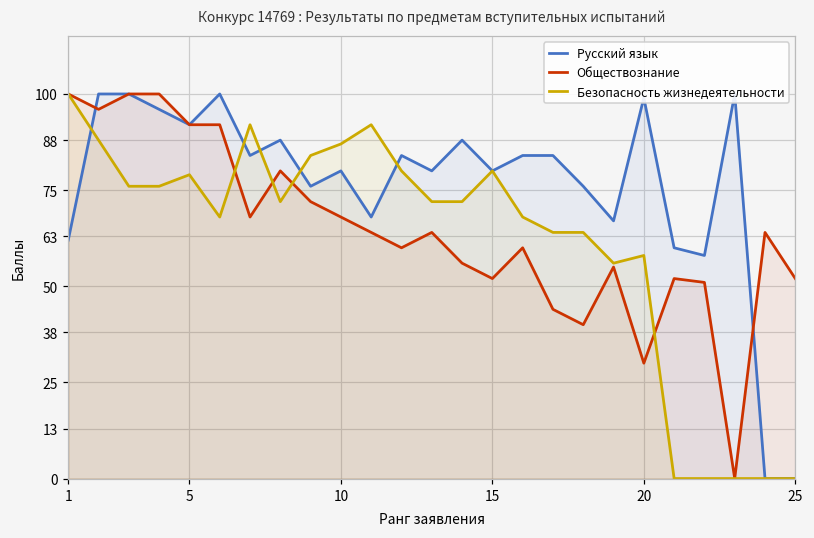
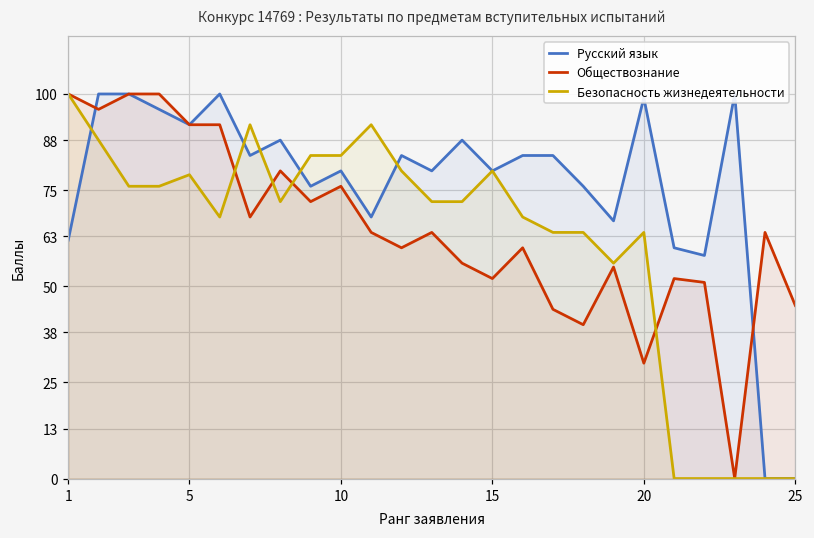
Обществознание, 10: 68 -> 76
Безопасность жизнедеятельности, 10: 87 -> 84
Безопасность жизнедеятельности, 20: 58 -> 64
Обществознание, 25: 52 -> 45
